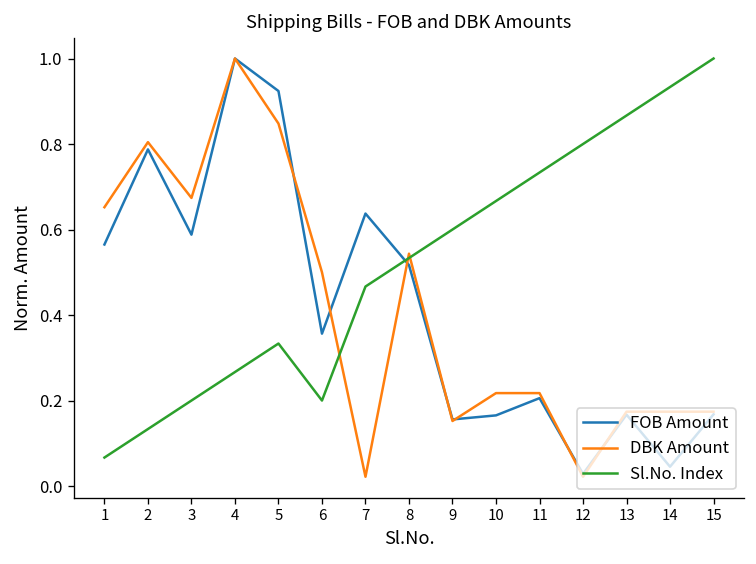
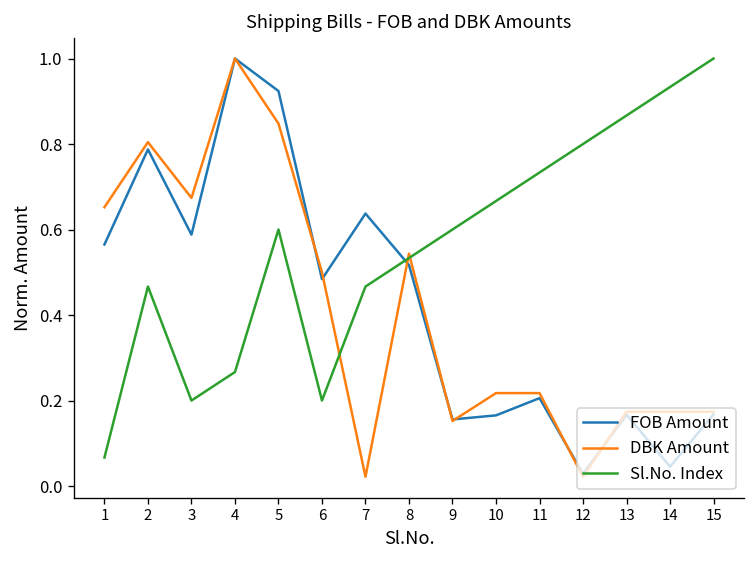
Sl.No. Index, 2: 0.13 -> 0.47
Sl.No. Index, 5: 0.33 -> 0.60
FOB Amount, 6: 0.36 -> 0.48
